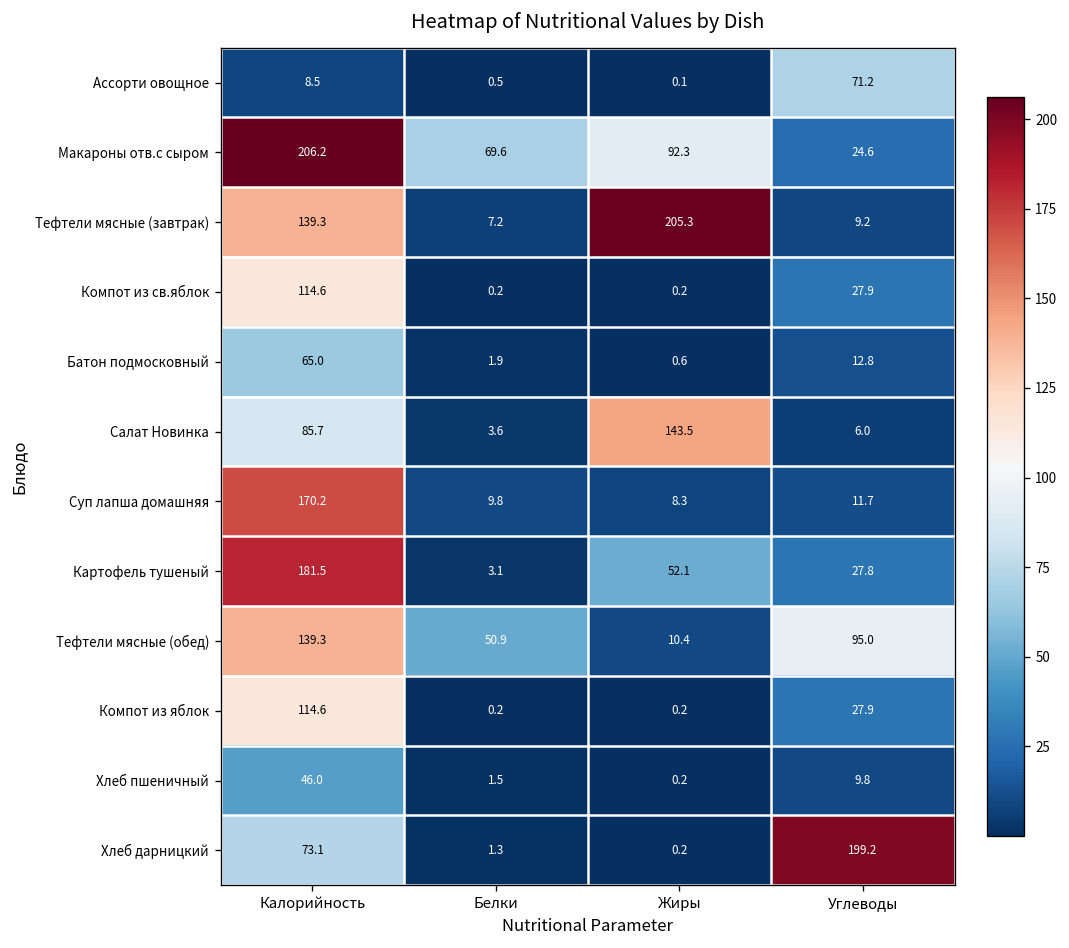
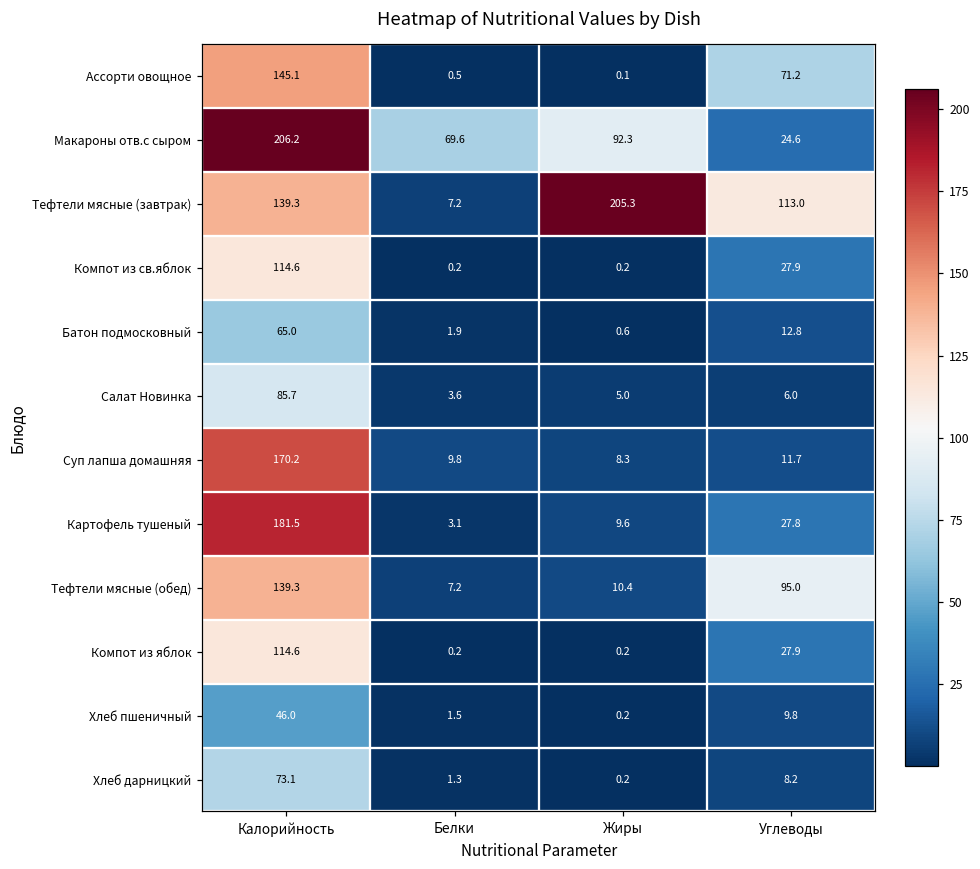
Ассорти овощное, Калорийность: 8.5 -> 145.1
Тефтели мясные (завтрак), Углеводы: 9.2 -> 113.0
Салат Новинка, Жиры: 143.5 -> 5.0
Картофель тушеный, Жиры: 52.1 -> 9.6
Тефтели мясные (обед), Белки: 50.9 -> 7.2
Хлеб дарницкий, Углеводы: 199.2 -> 8.2
